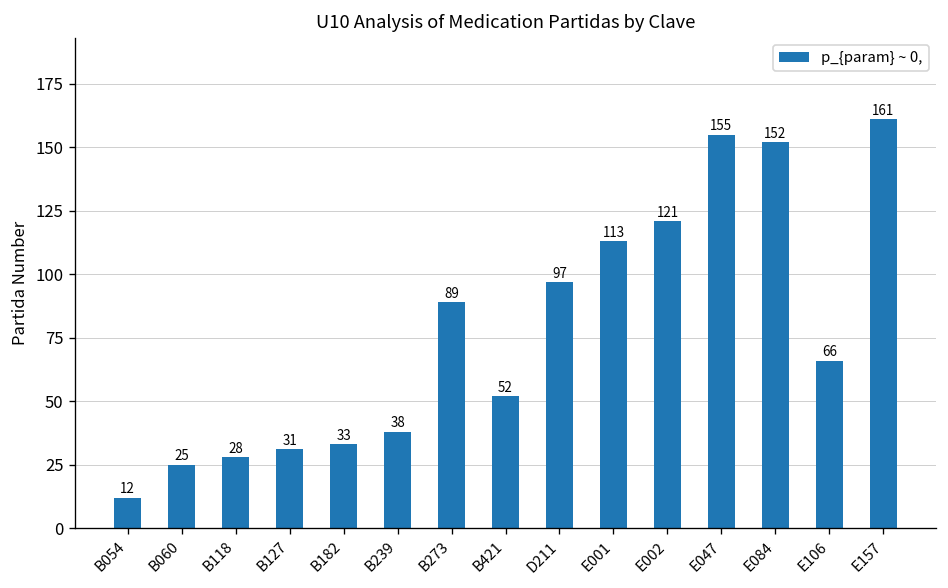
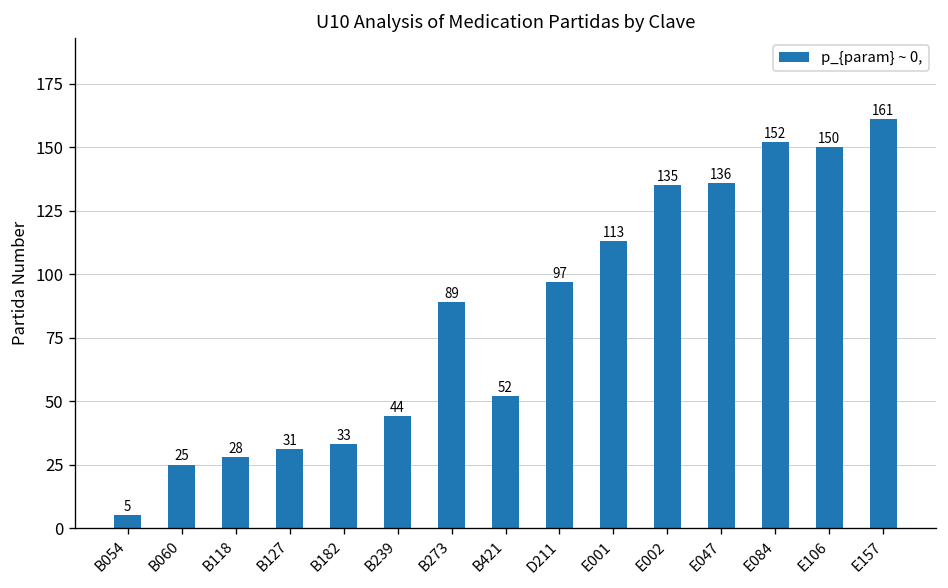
B054: 12 -> 5
B239: 38 -> 44
E002: 121 -> 135
E047: 155 -> 136
E106: 66 -> 150
